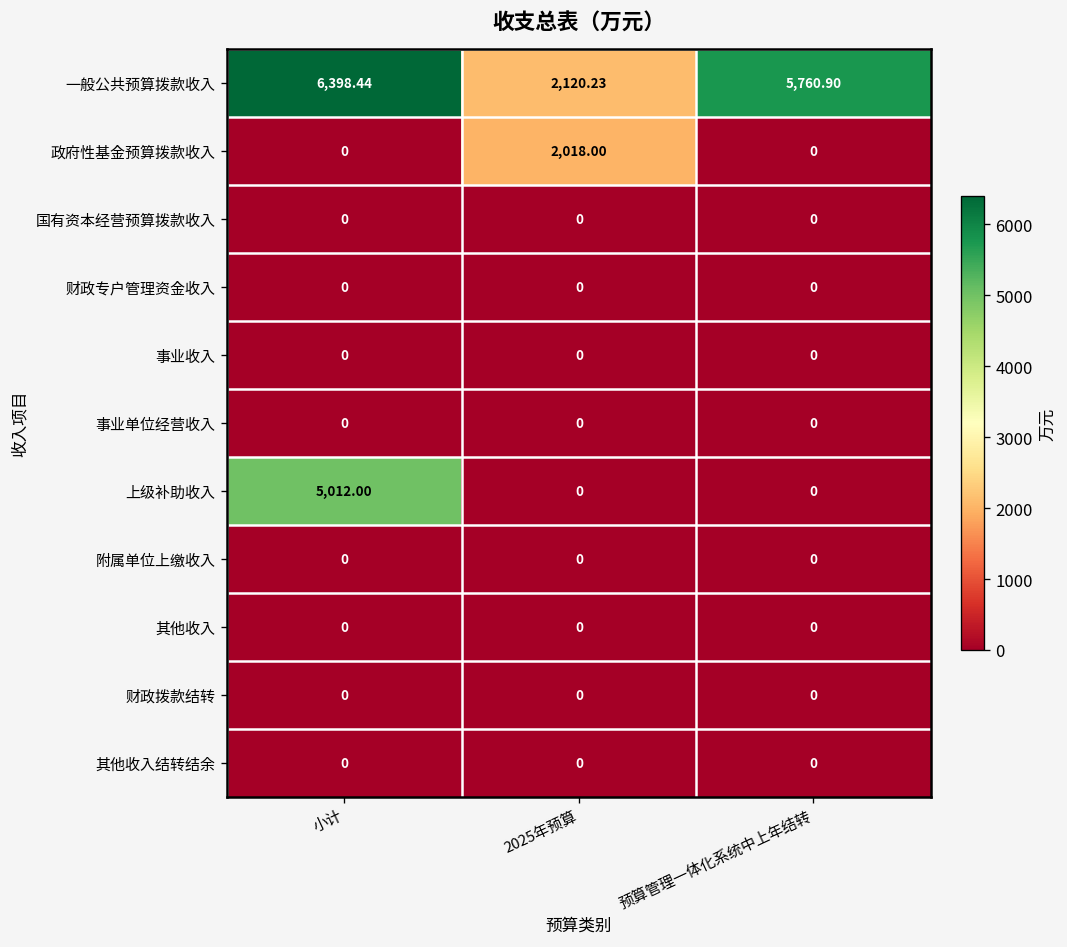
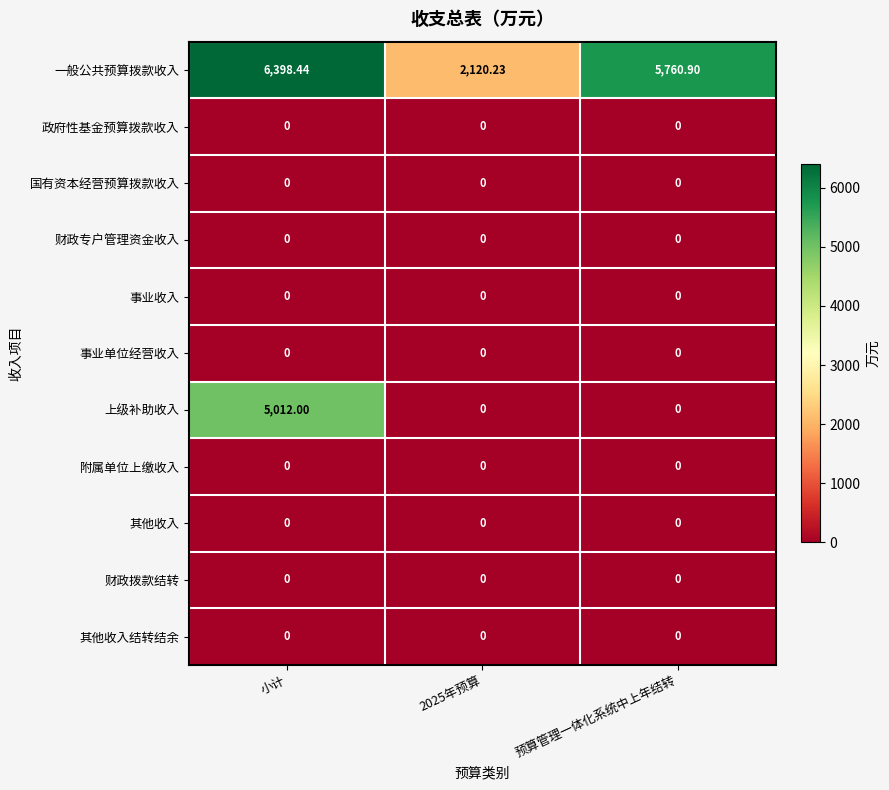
政府性基金预算拨款收入, 2025年预算: 2,018.00 -> 0
